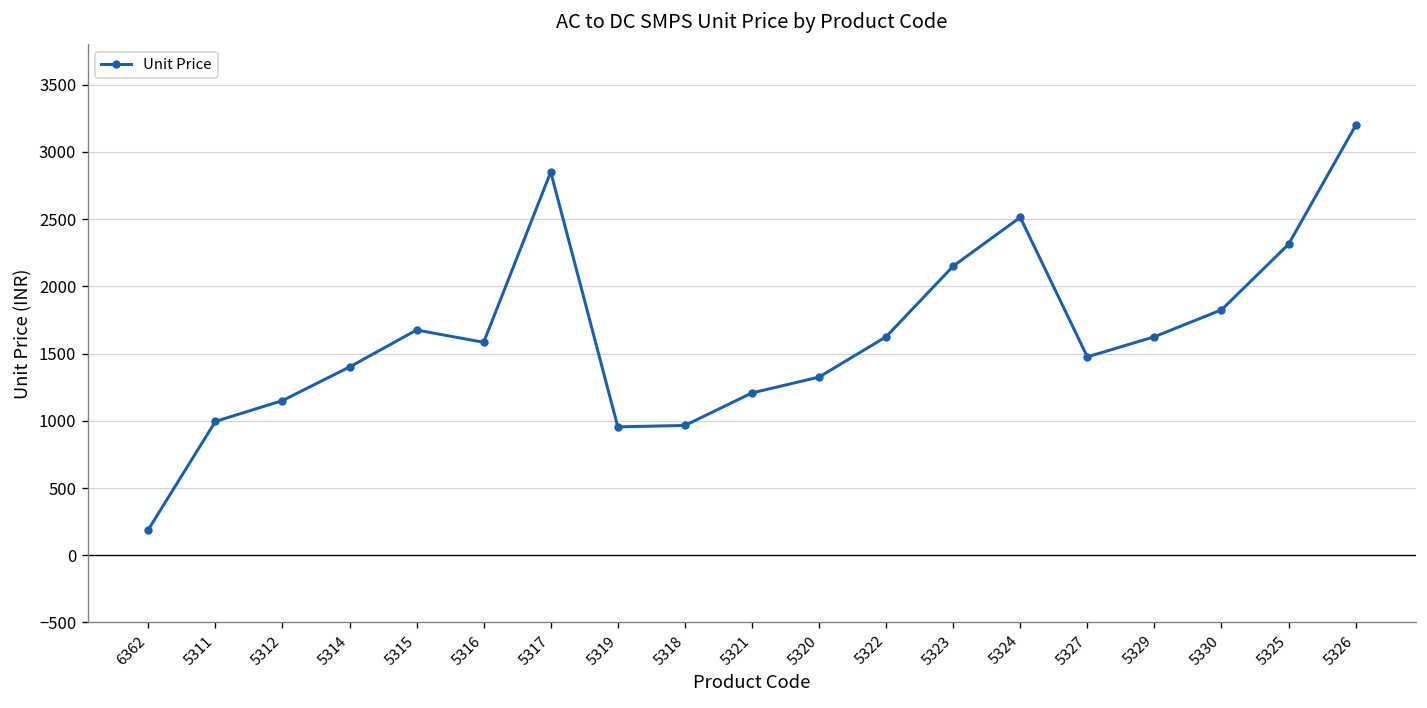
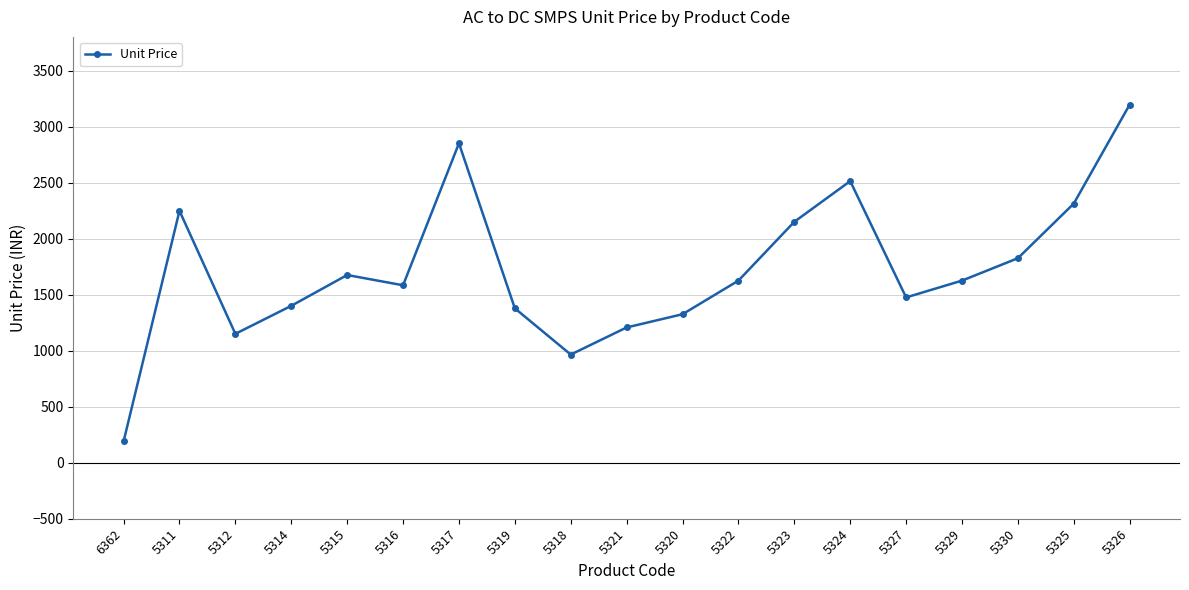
5311: 1000 -> 2250
5319: 960 -> 1380
